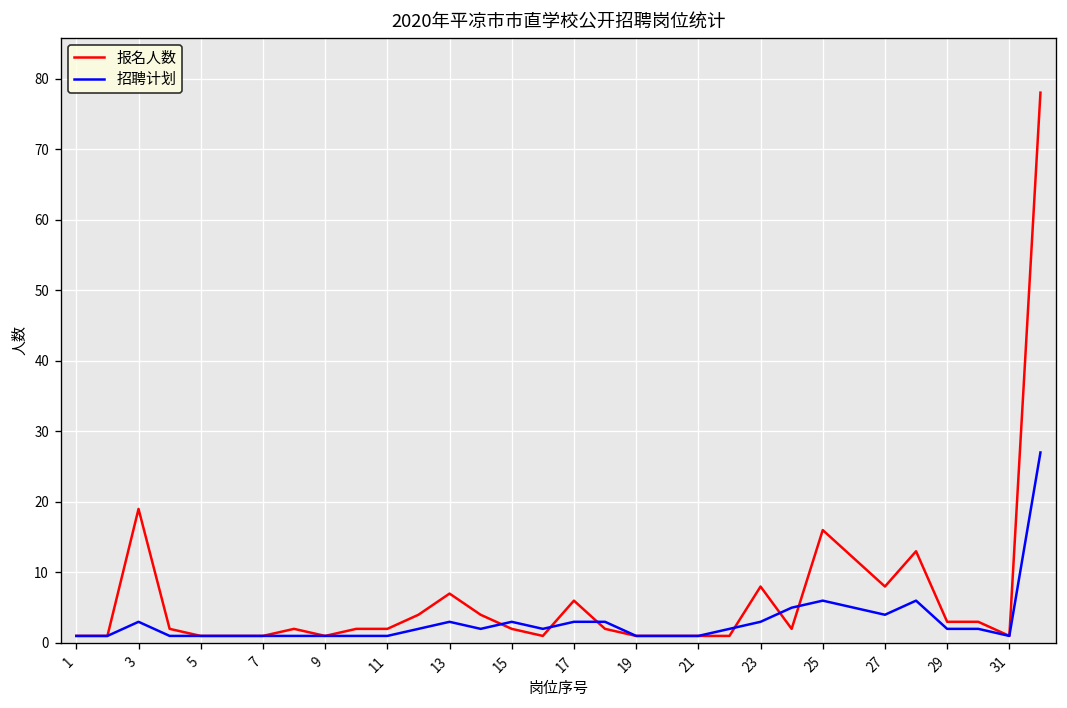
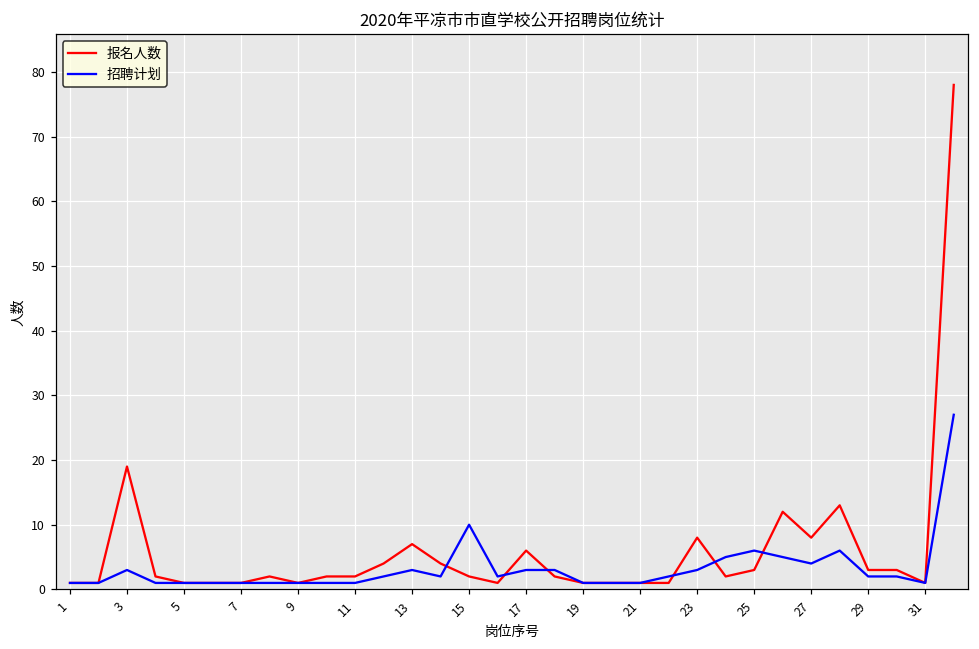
招聘计划, 15: 3 -> 10
报名人数, 25: 16 -> 3
